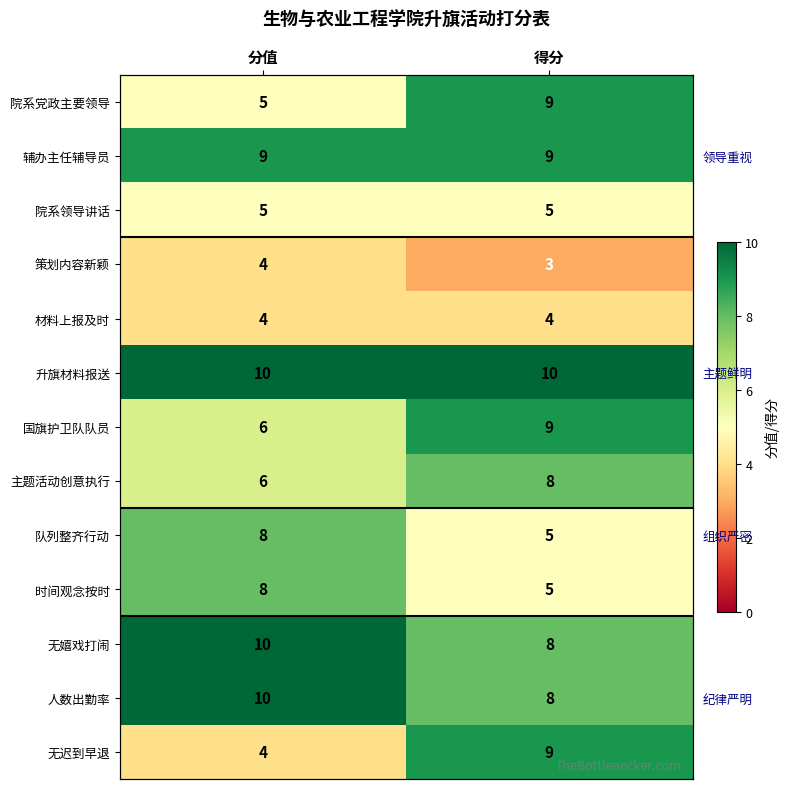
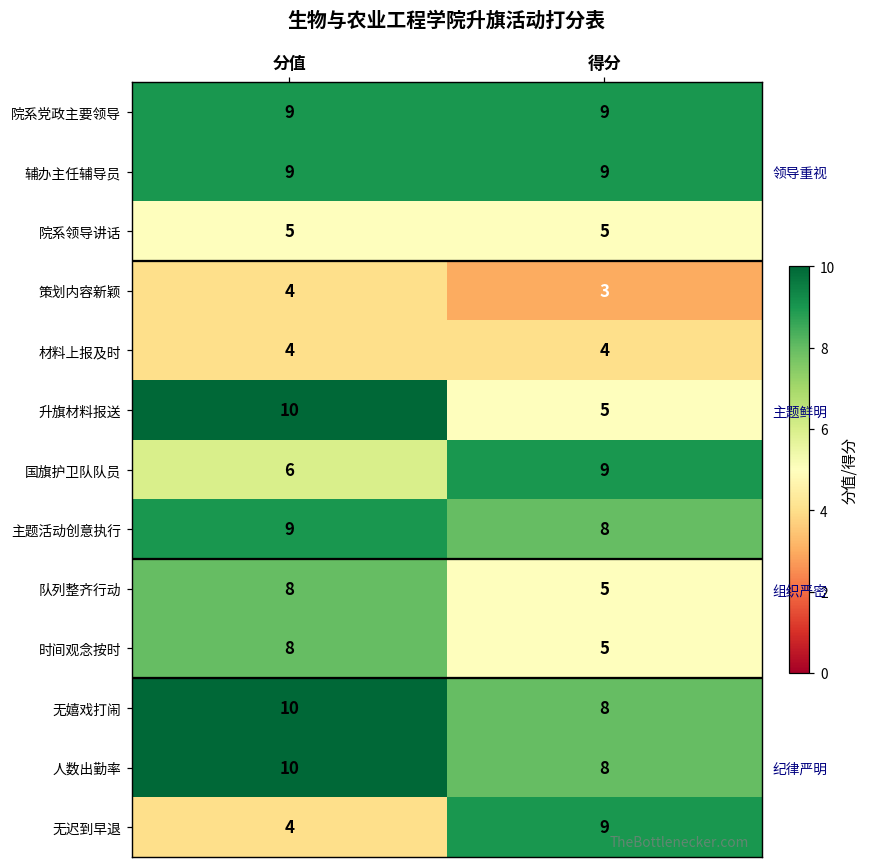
院系党政主要领导, 分值: 5 -> 9
升旗材料报送, 得分: 10 -> 5
主题活动创意执行, 分值: 6 -> 9
